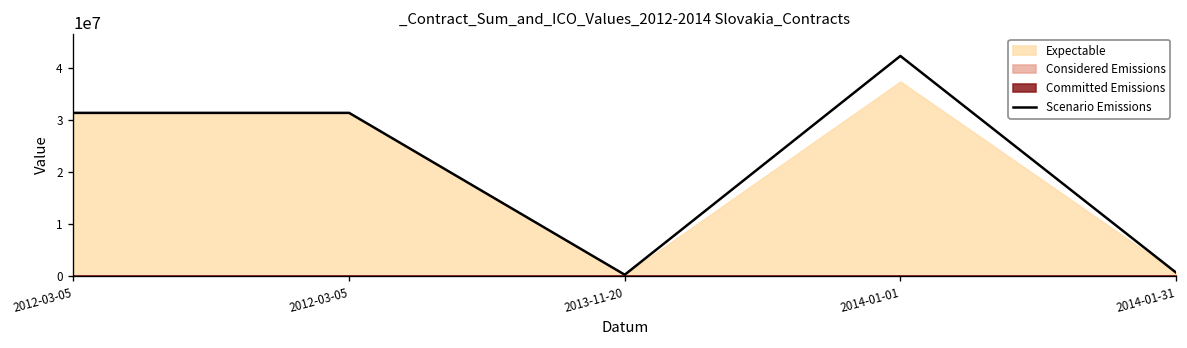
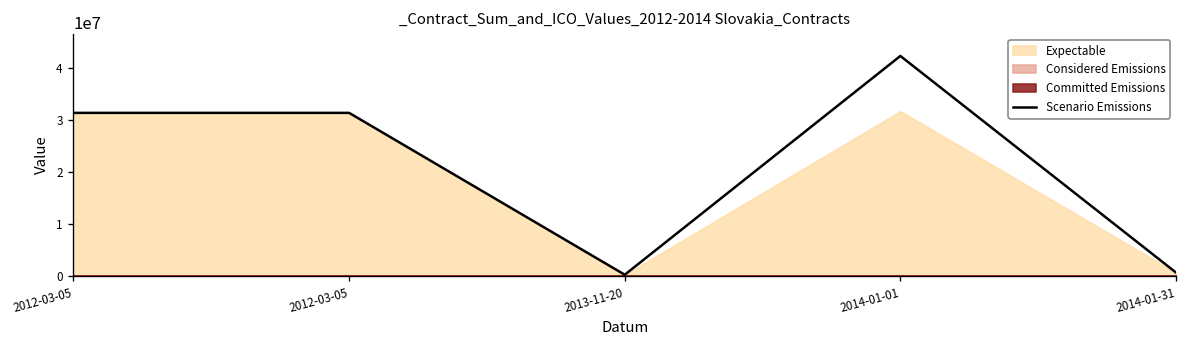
Expectable, 2014-01-01: 37000000 -> 32000000
